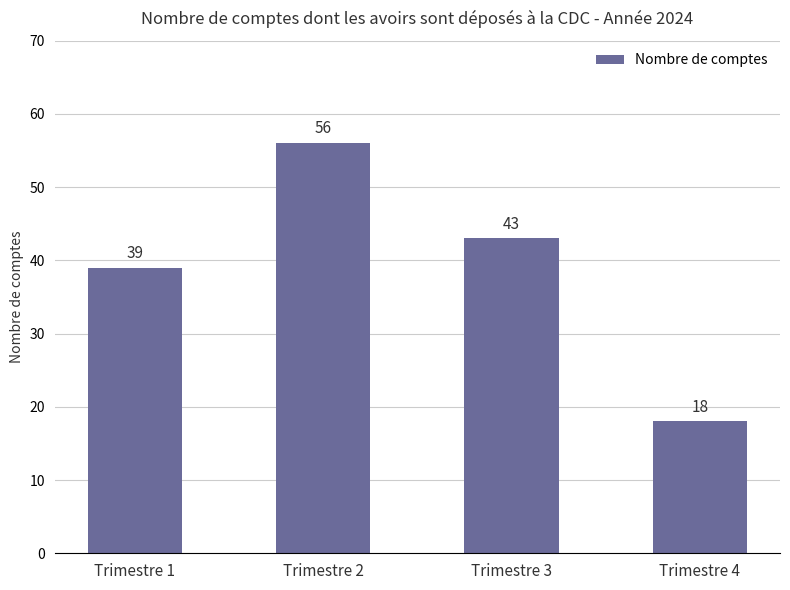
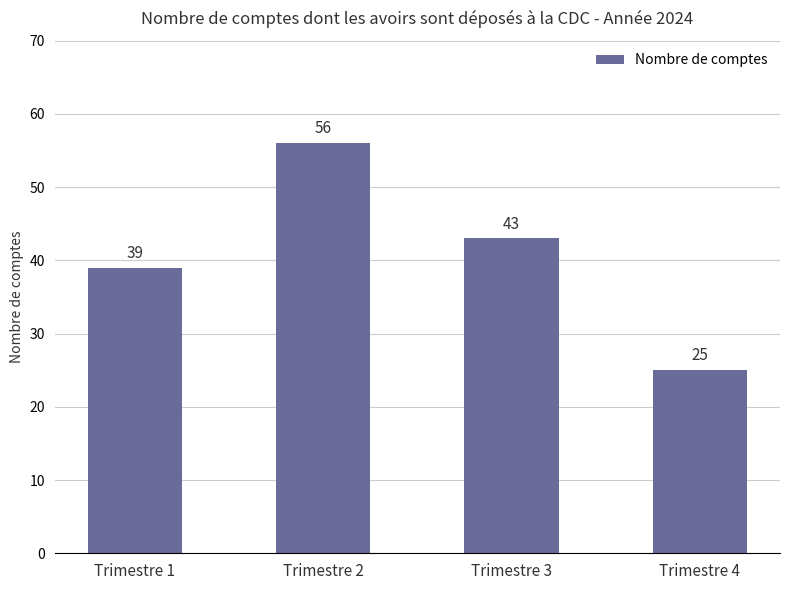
Trimestre 4: 18 -> 25
